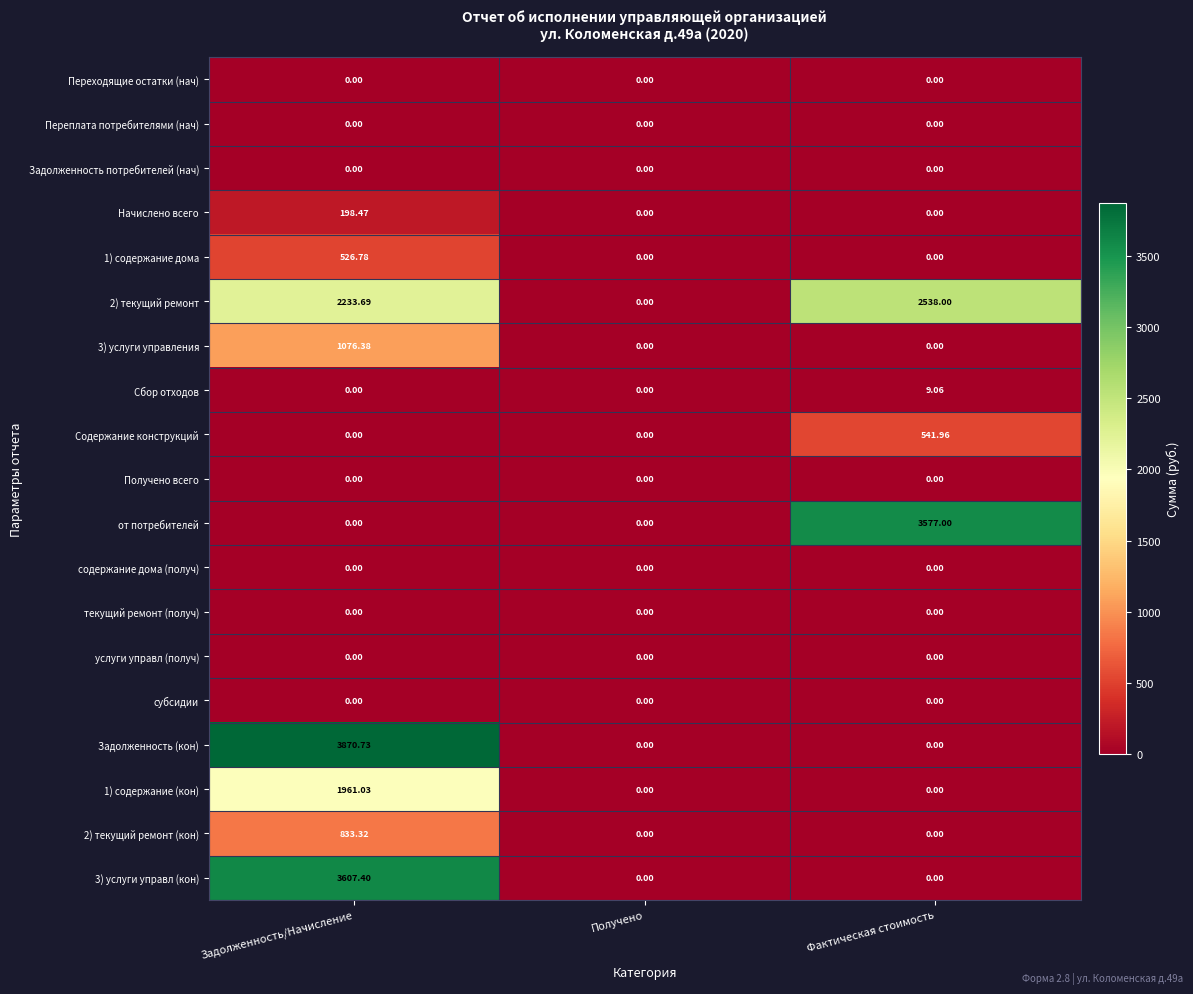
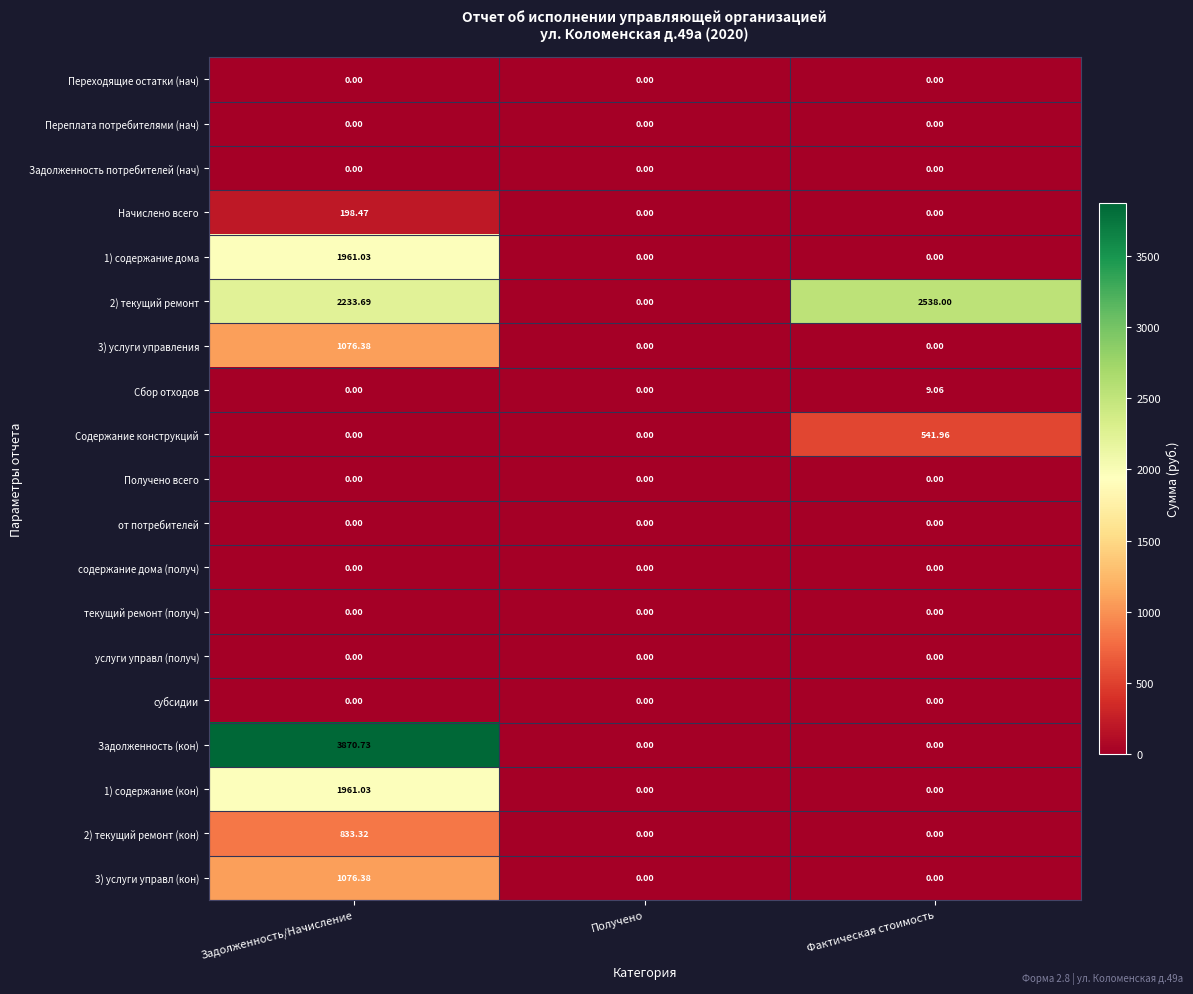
1) содержание дома, Задолженность/Начисление: 526.78 -> 1961.03
от потребителей, Фактическая стоимость: 3577.00 -> 0.00
3) услуги управл (кон), Задолженность/Начисление: 3607.40 -> 1076.38
